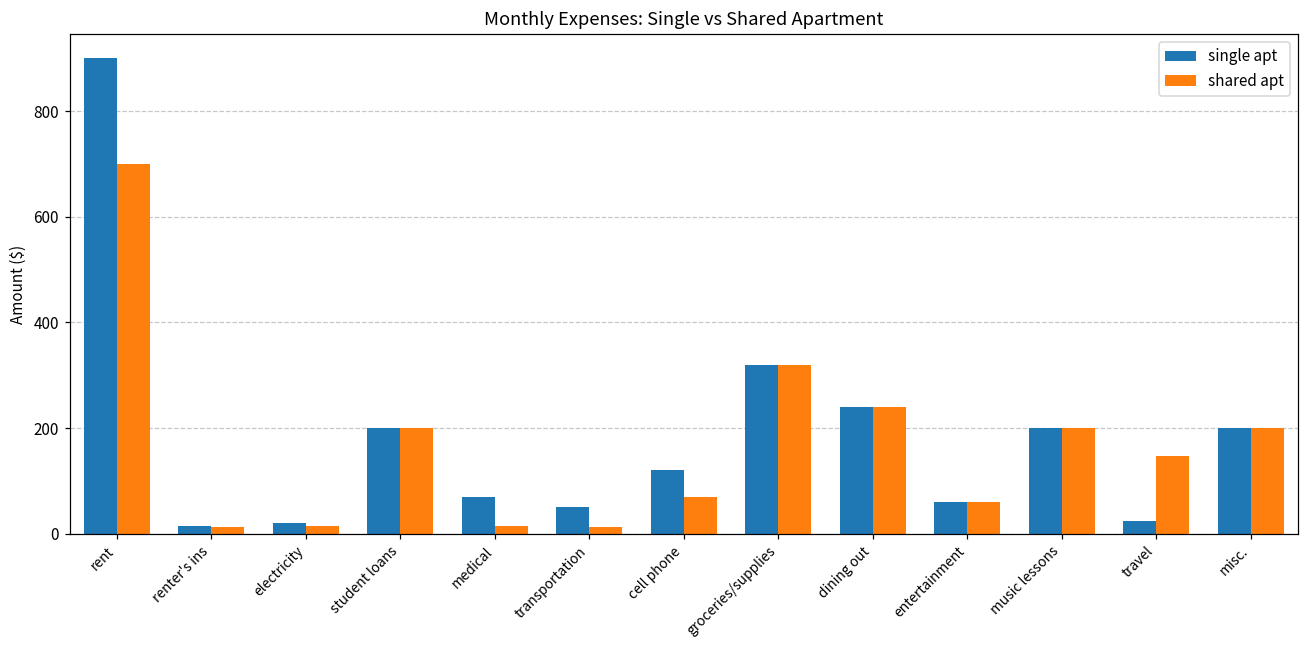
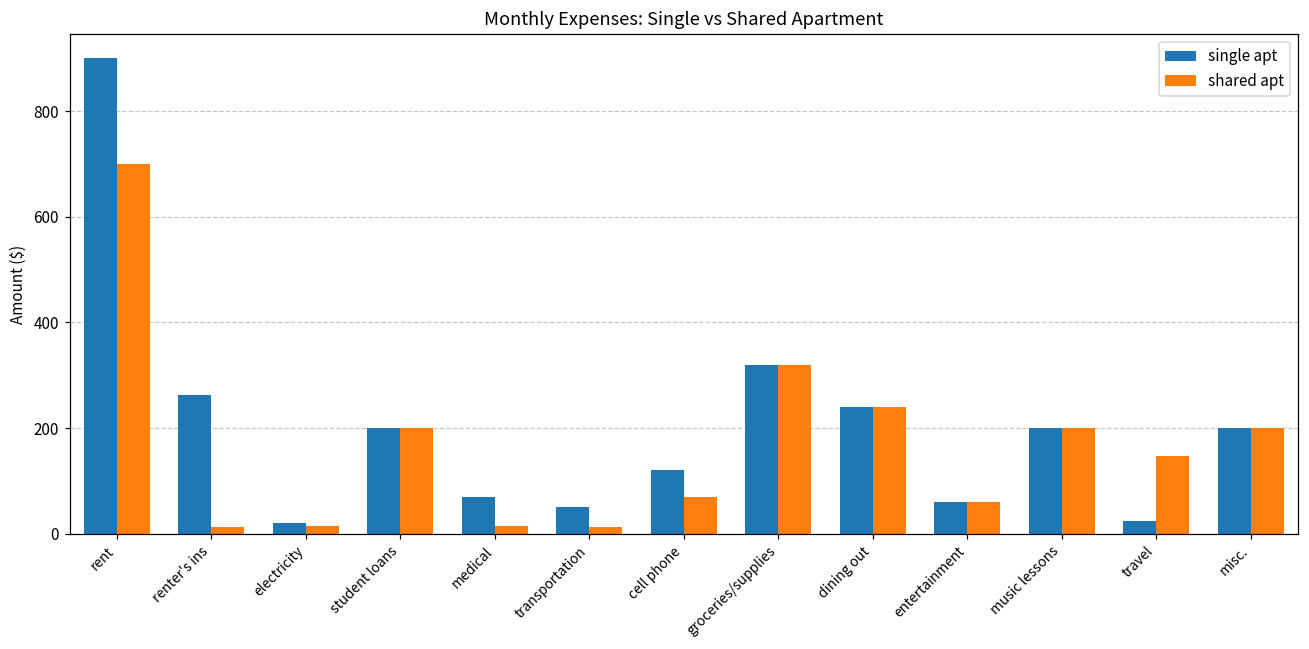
single apt, renter's ins: 20 -> 260
